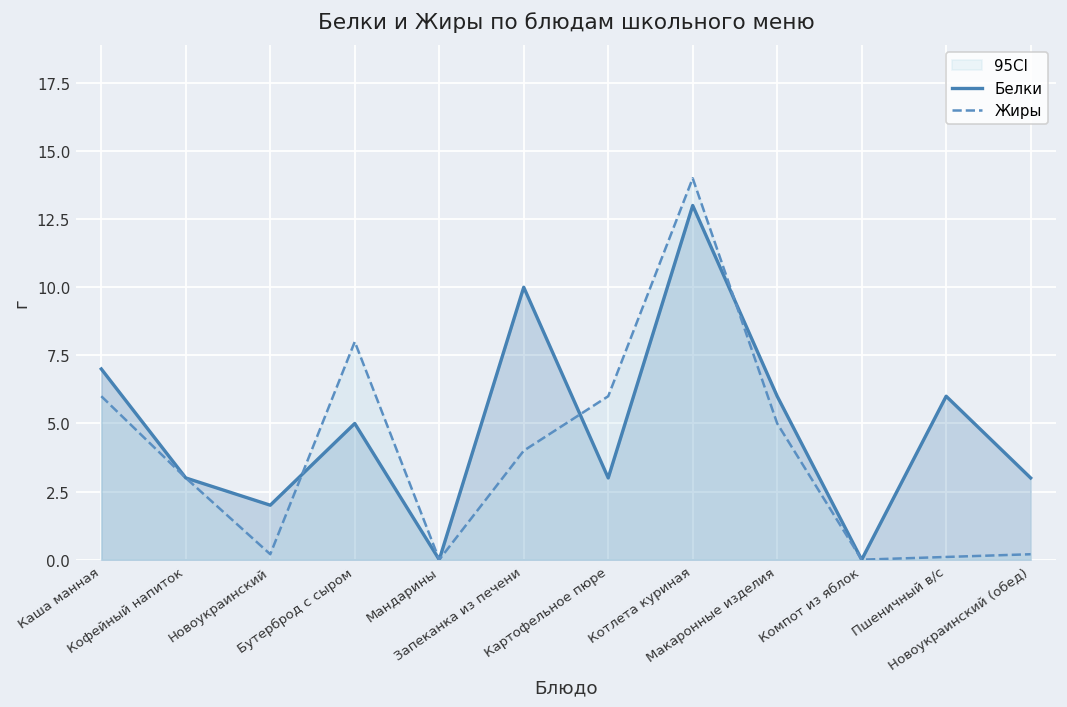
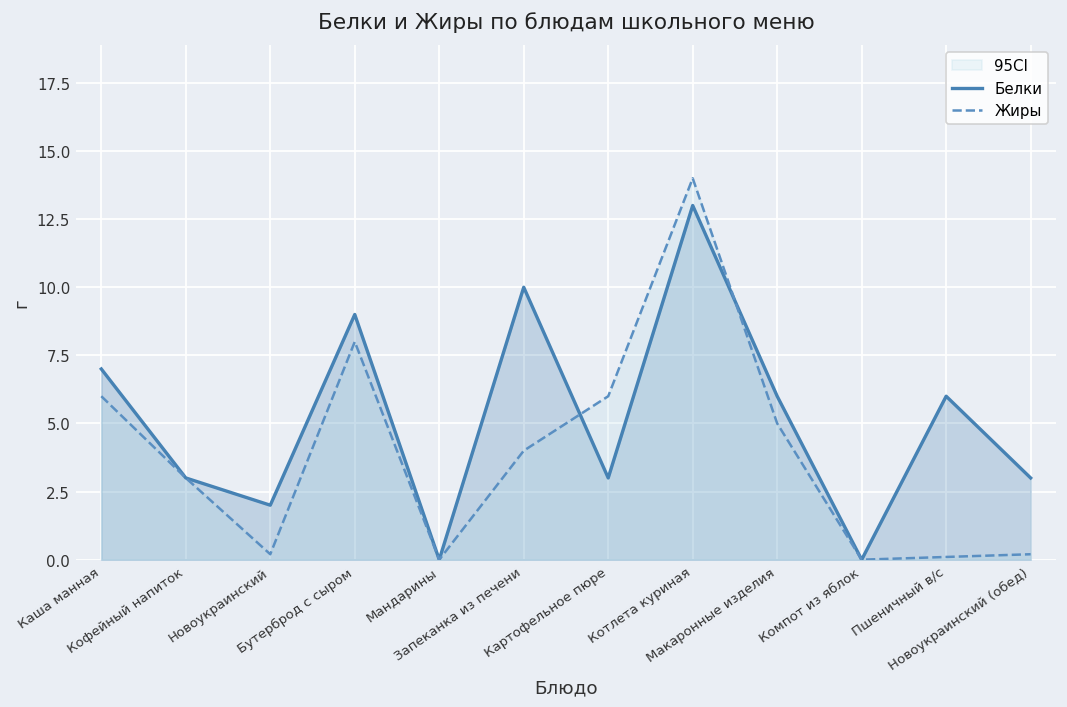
Белки, Бутерброд с сыром: 5 -> 9
